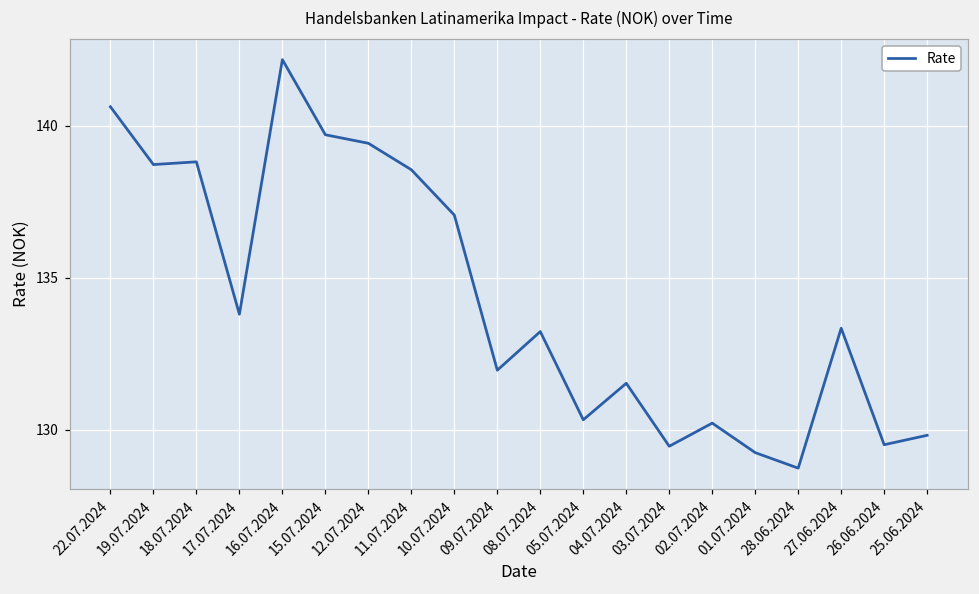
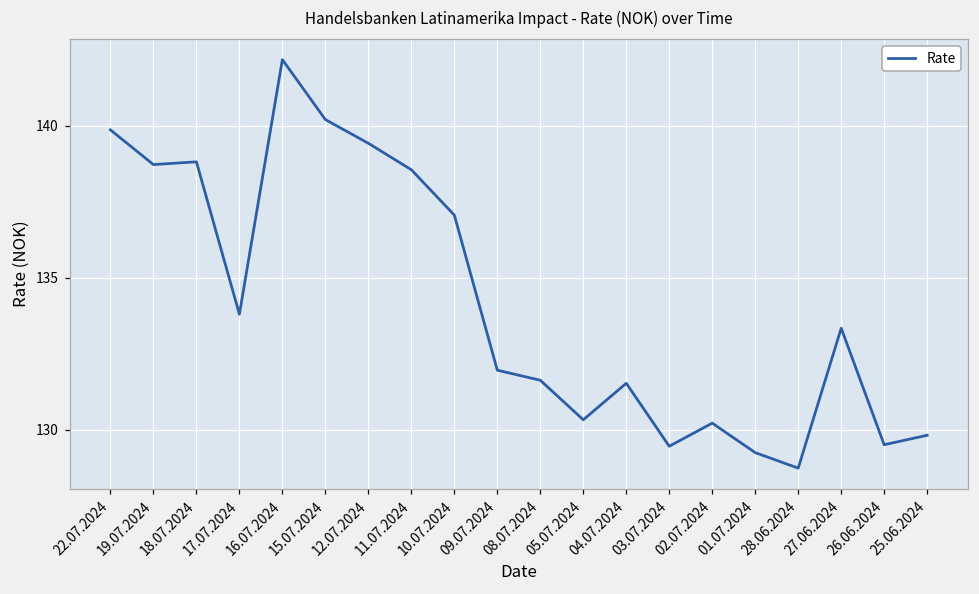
22.07.2024: 140.6 -> 139.9
15.07.2024: 139.7 -> 140.2
08.07.2024: 133.2 -> 131.6
